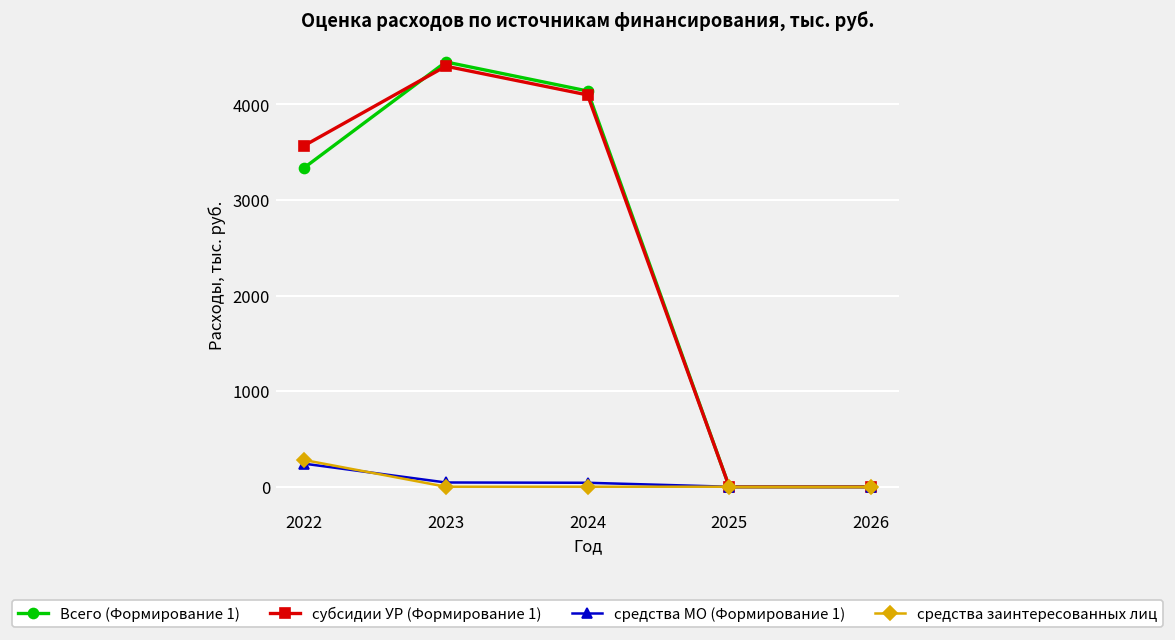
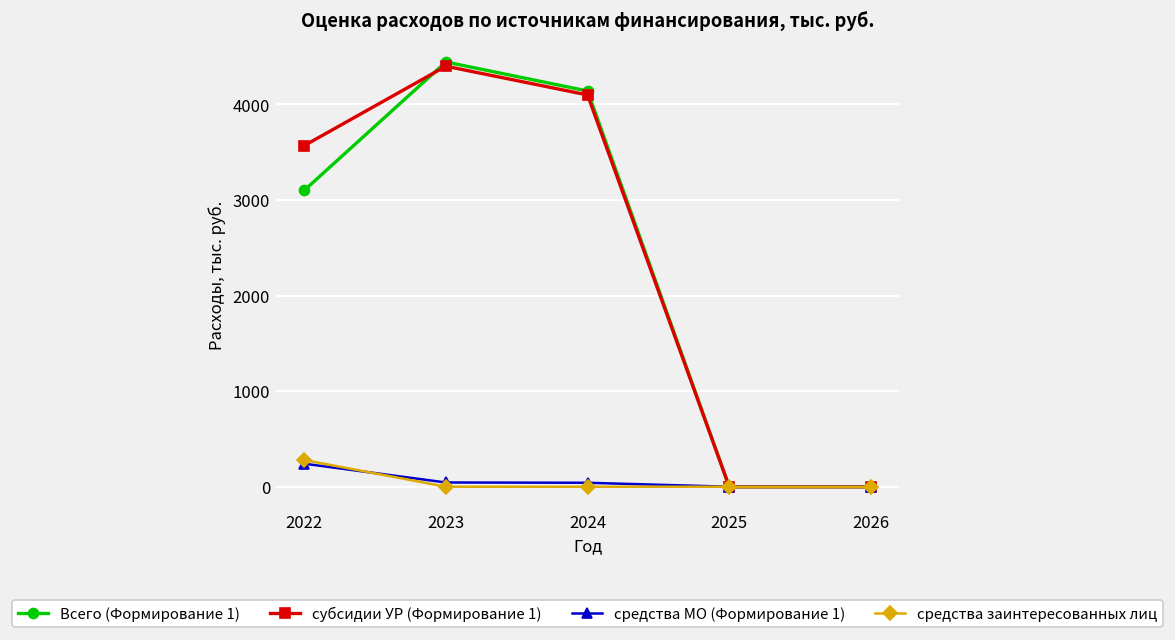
Всего (Формирование 1), 2022: 3300 -> 3100
